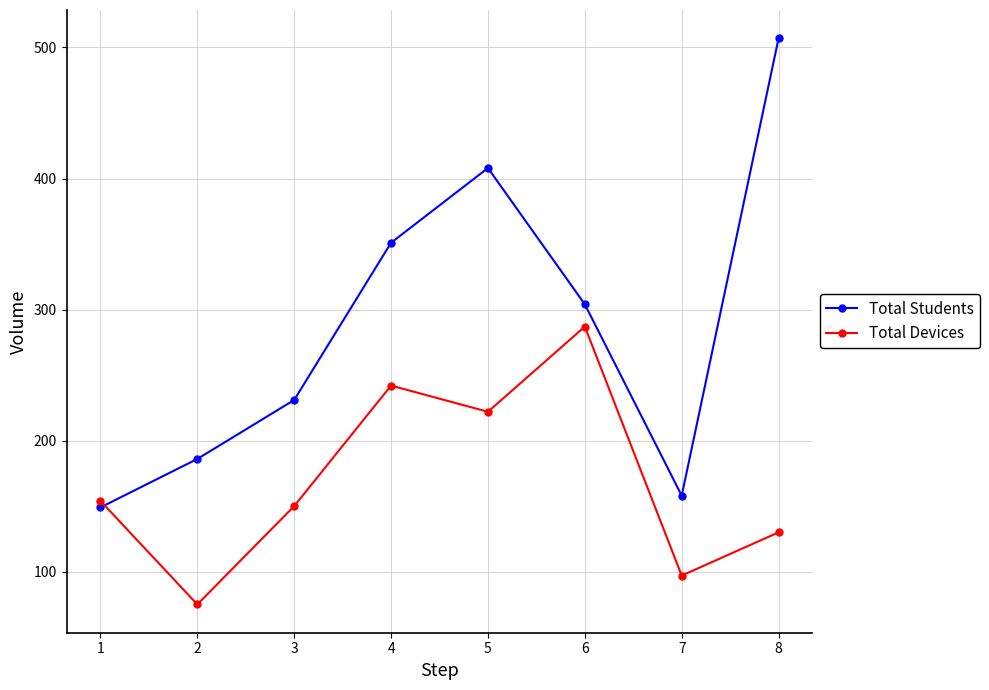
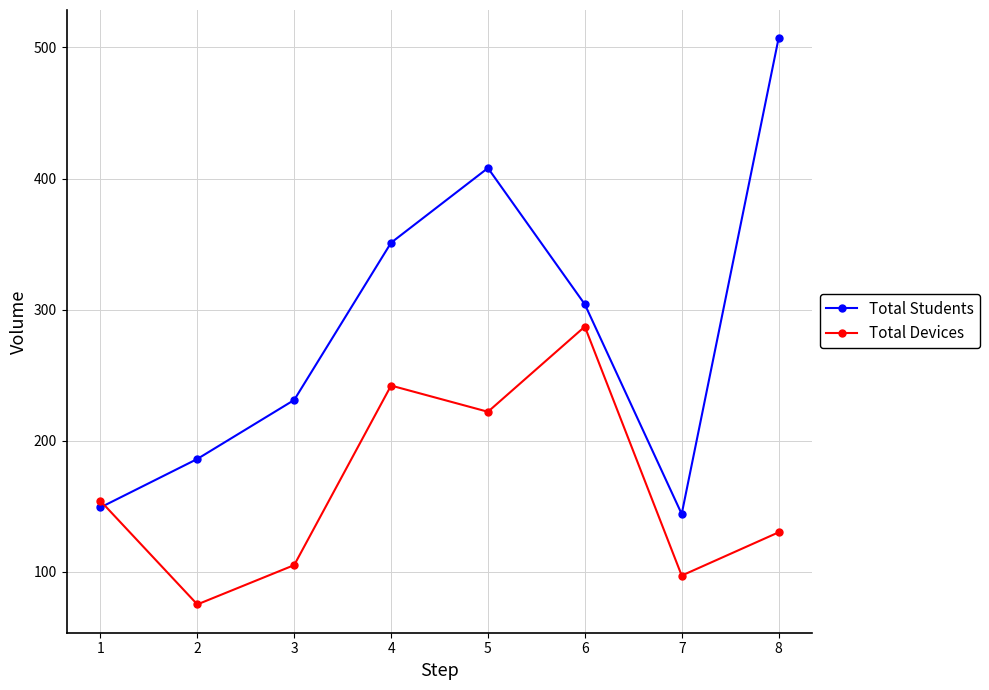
Total Devices, 3: 150 -> 105
Total Students, 7: 158 -> 144
